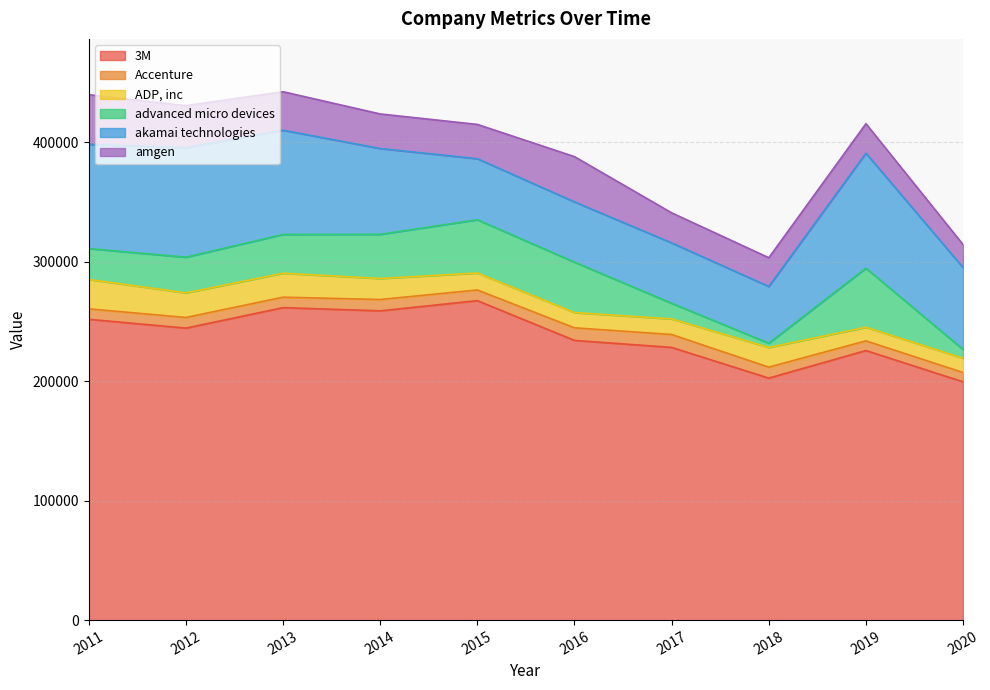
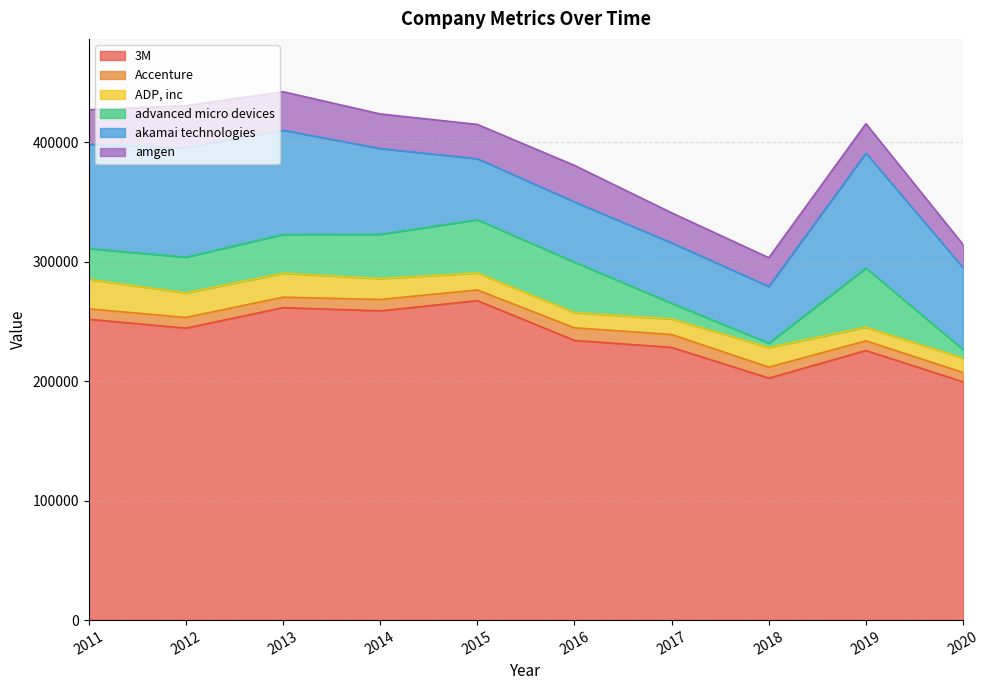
amgen, 2011: 42000 -> 29000
amgen, 2016: 38000 -> 31000
